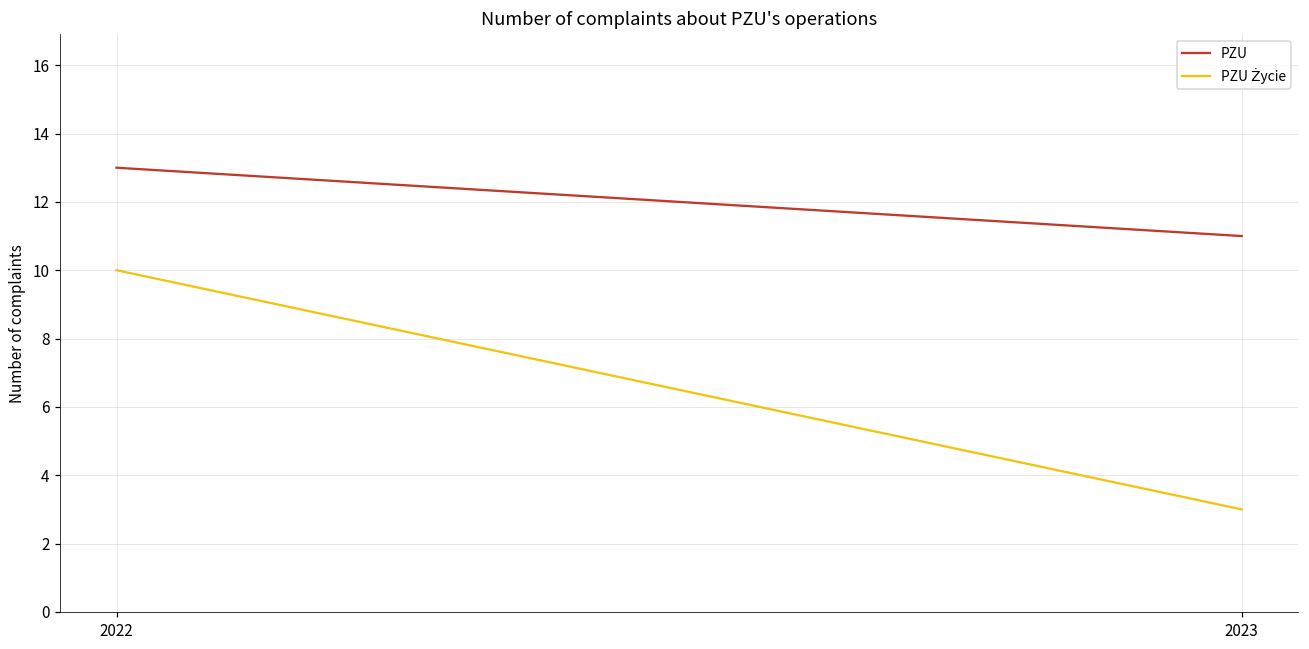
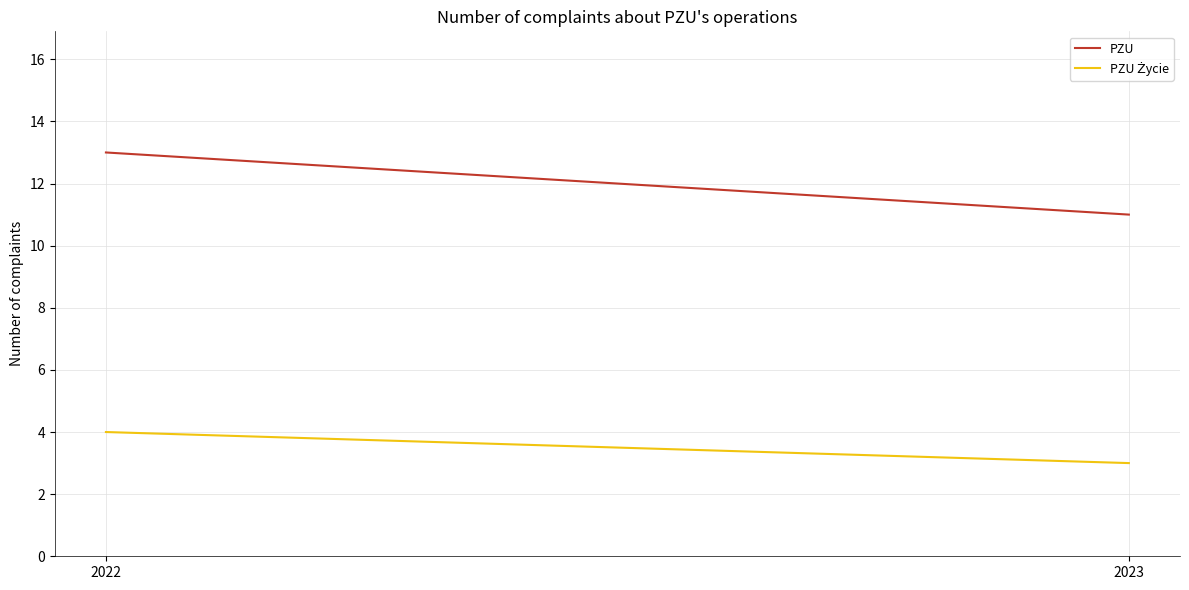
PZU Życie, 2022: 10 -> 4
